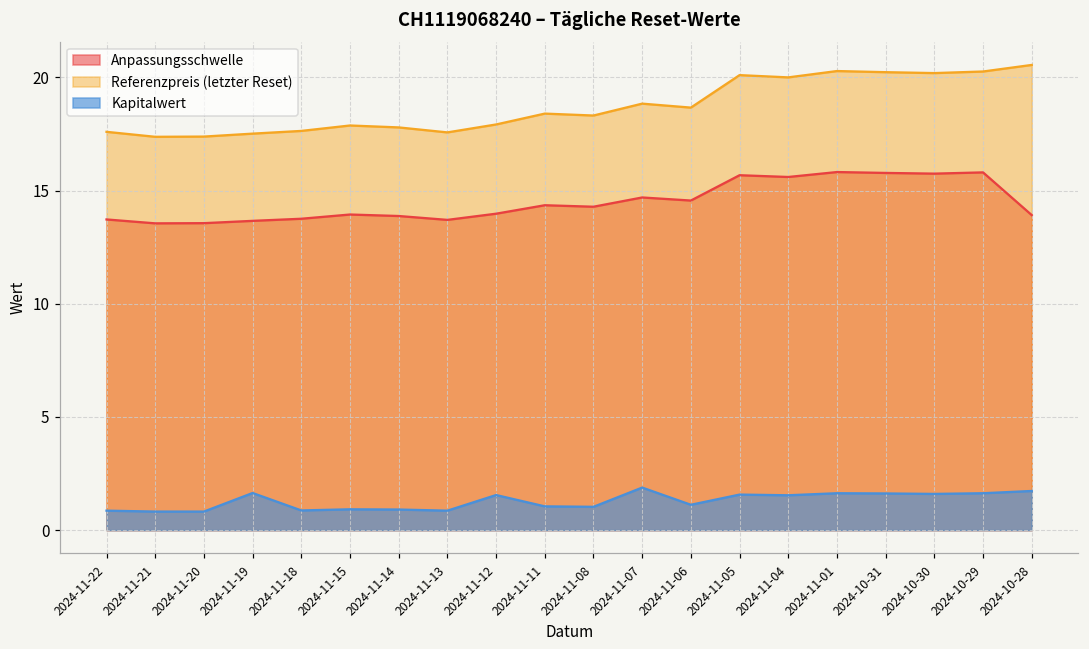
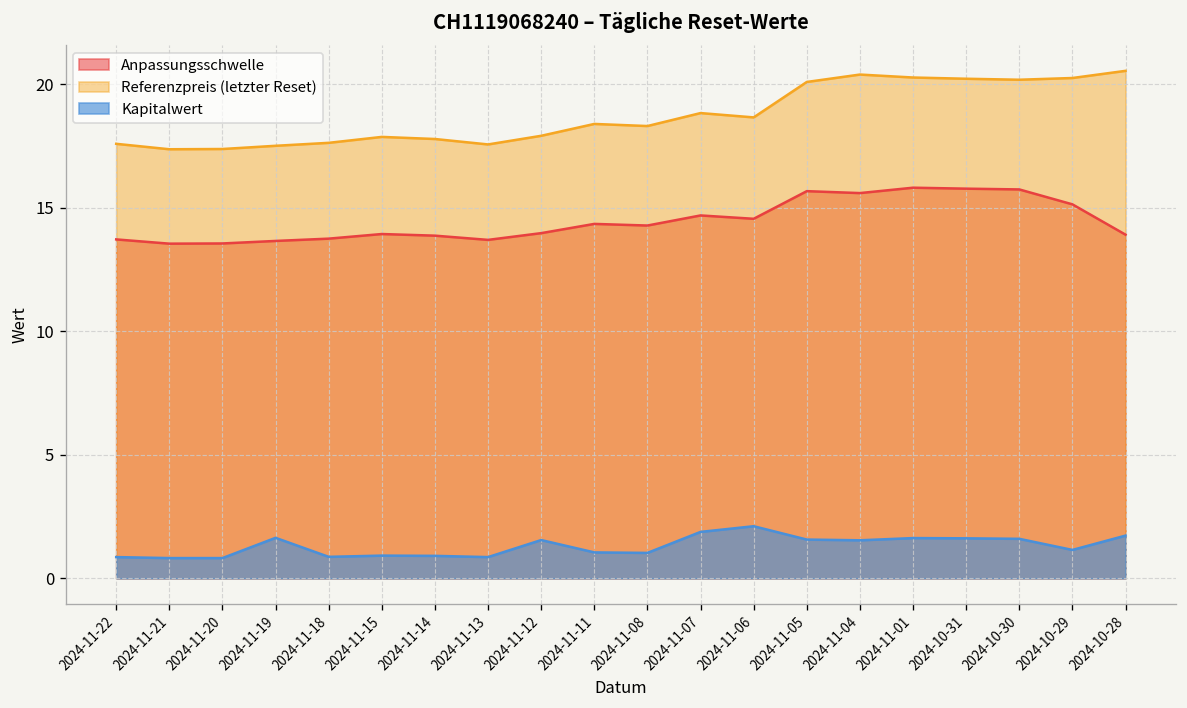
Kapitalwert, 2024-11-06: 1.1 -> 2.1
Referenzpreis (letzter Reset), 2024-11-04: 20.0 -> 20.4
Anpassungsschwelle, 2024-10-29: 15.8 -> 15.1
Kapitalwert, 2024-10-29: 1.6 -> 1.2
